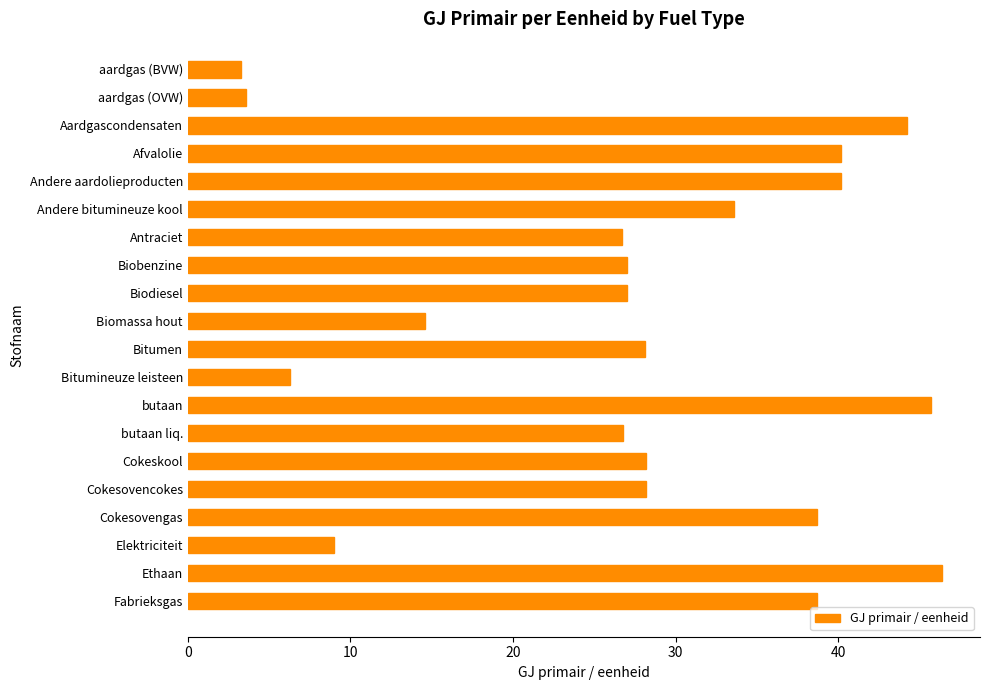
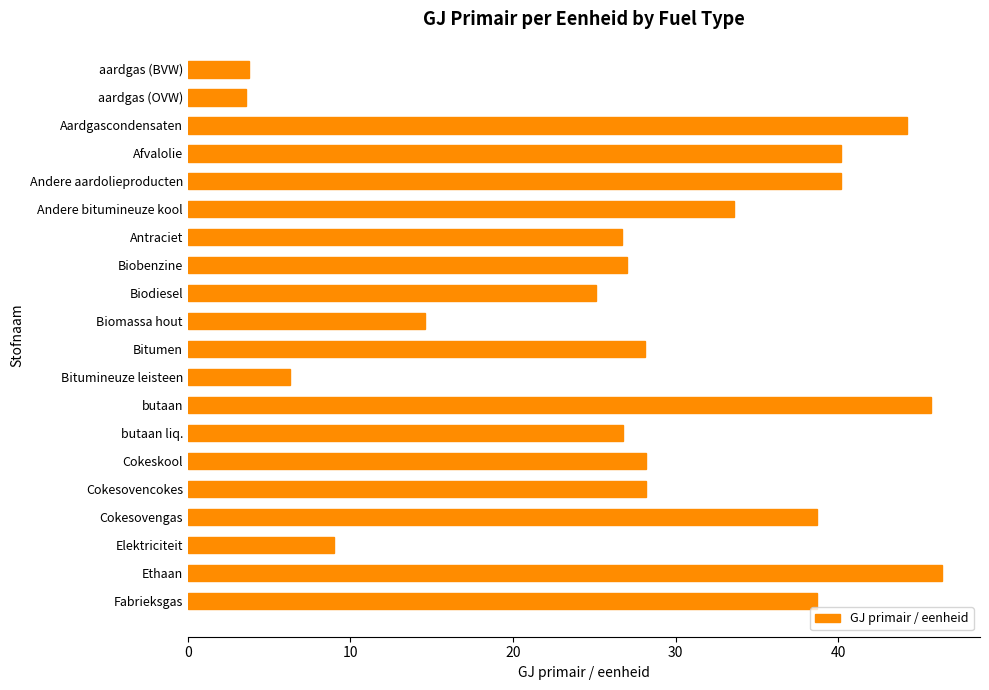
aardgas (BVW): 3.3 -> 3.8
Biodiesel: 27.0 -> 25.1
